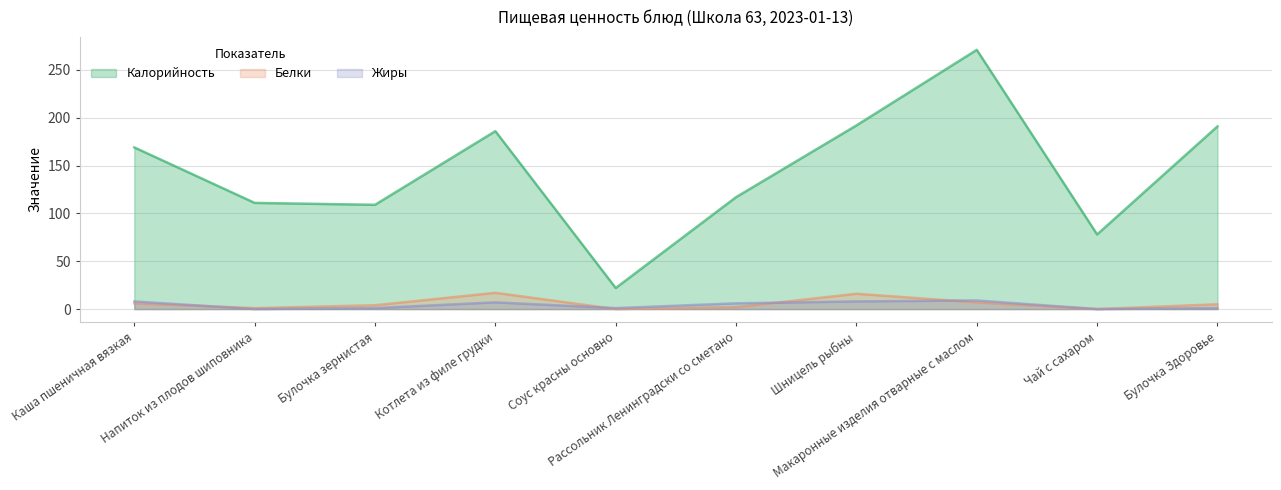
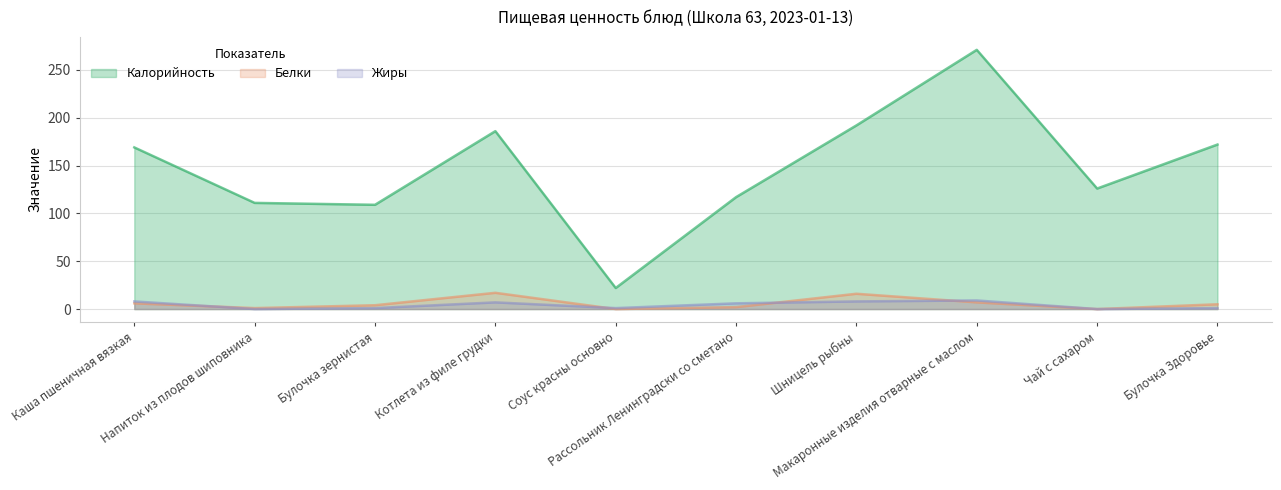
Калорийность, Чай с сахаром: 80 -> 130
Калорийность, Булочка Здоровье: 190 -> 170
